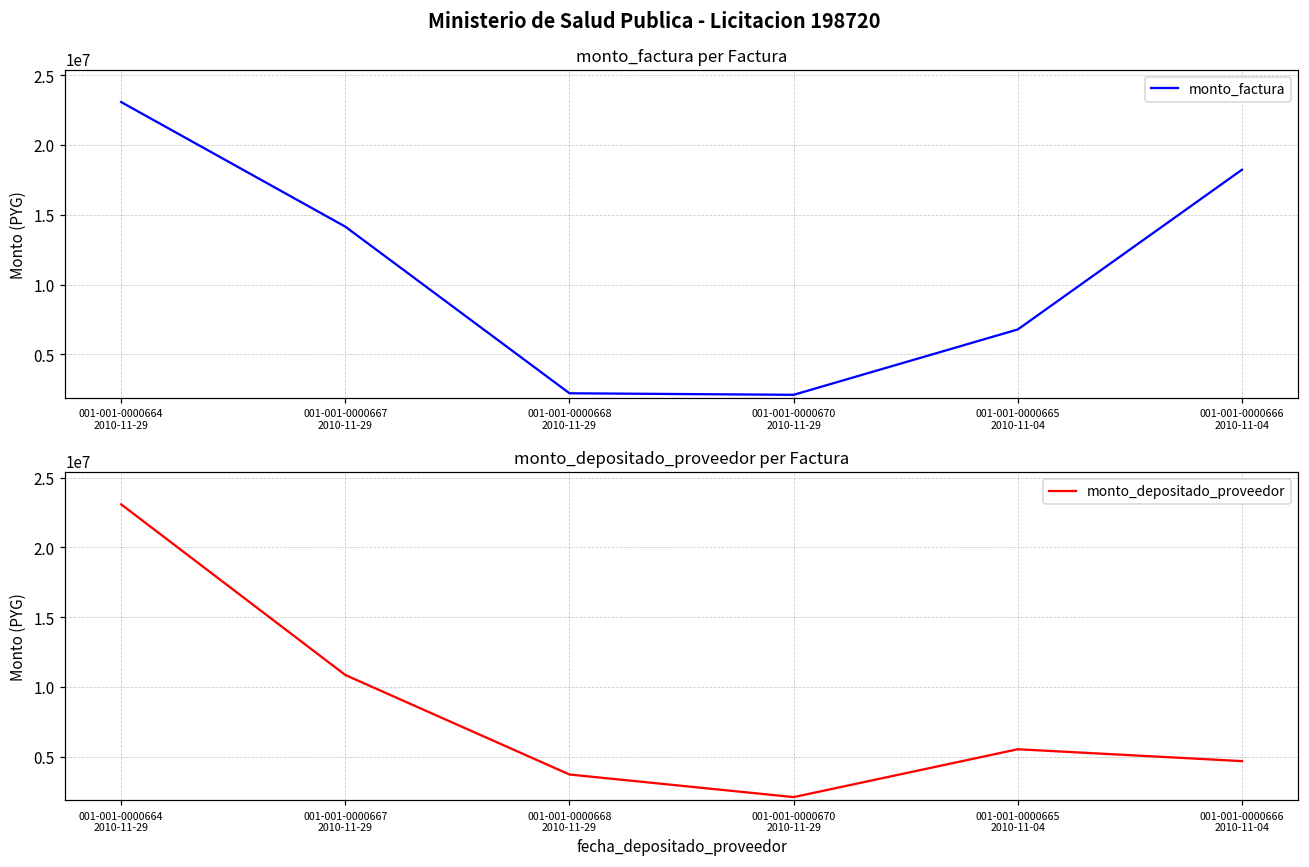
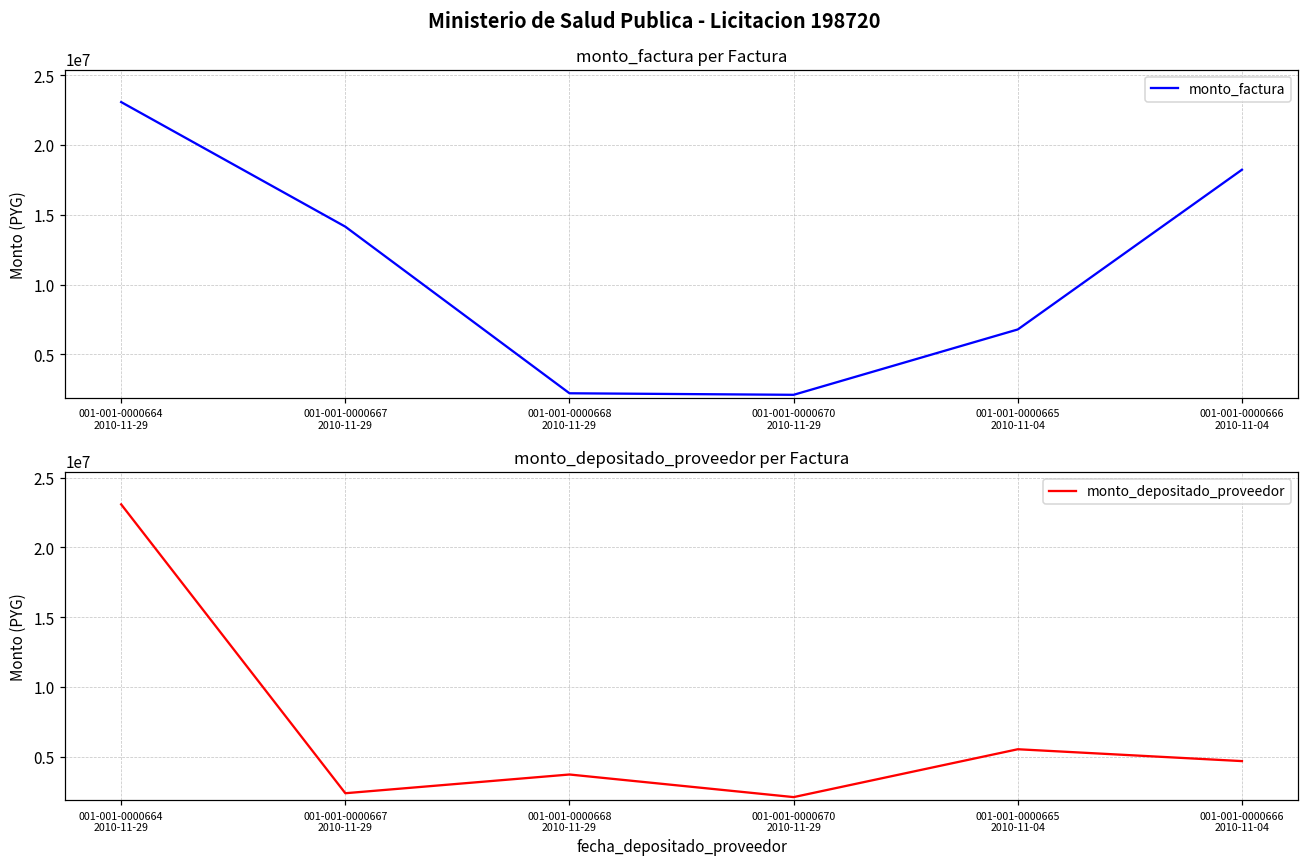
monto_depositado_proveedor per Factura, 001-001-0000667 2010-11-29: 10900000 -> 2400000
